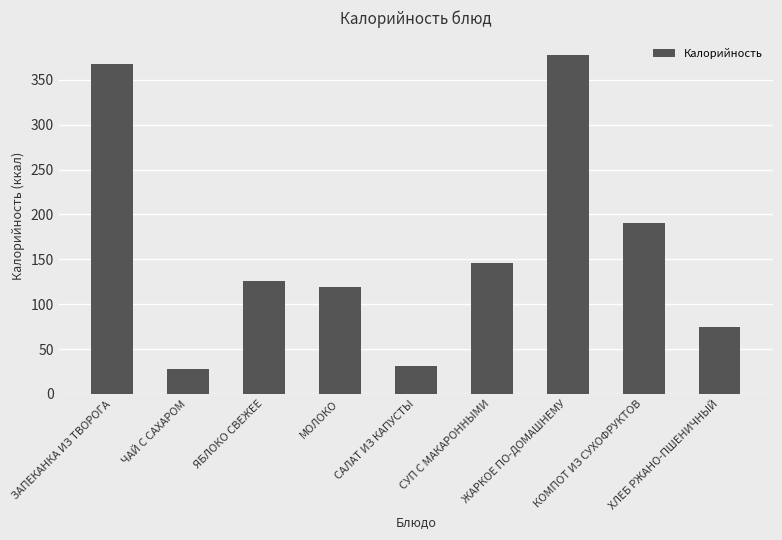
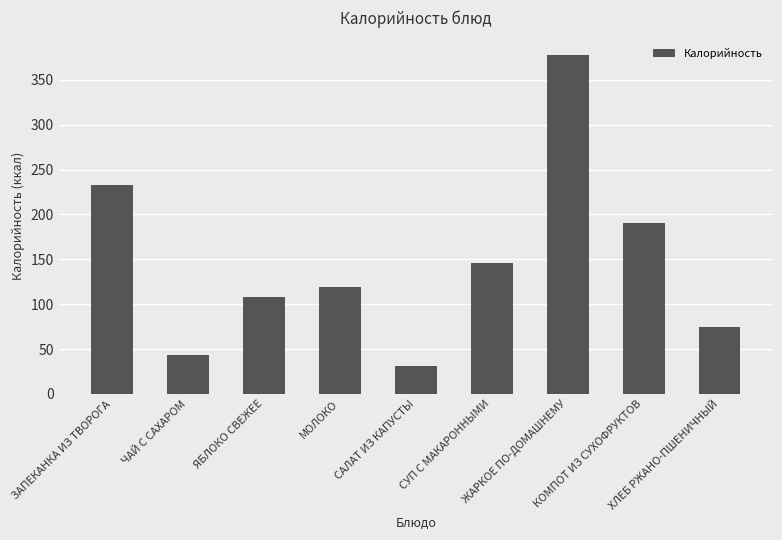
ЗАПЕКАНКА ИЗ ТВОРОГА: 370 -> 230
ЧАЙ С САХАРОМ: 30 -> 40
ЯБЛОКО СВЕЖЕЕ: 130 -> 110
